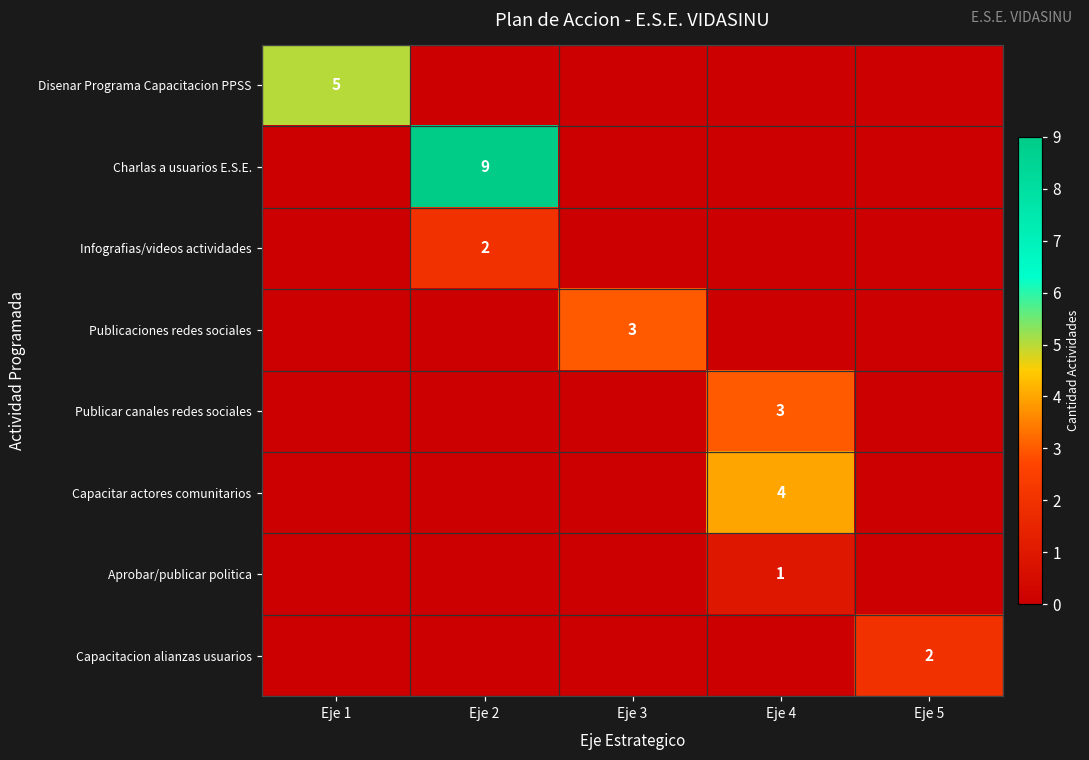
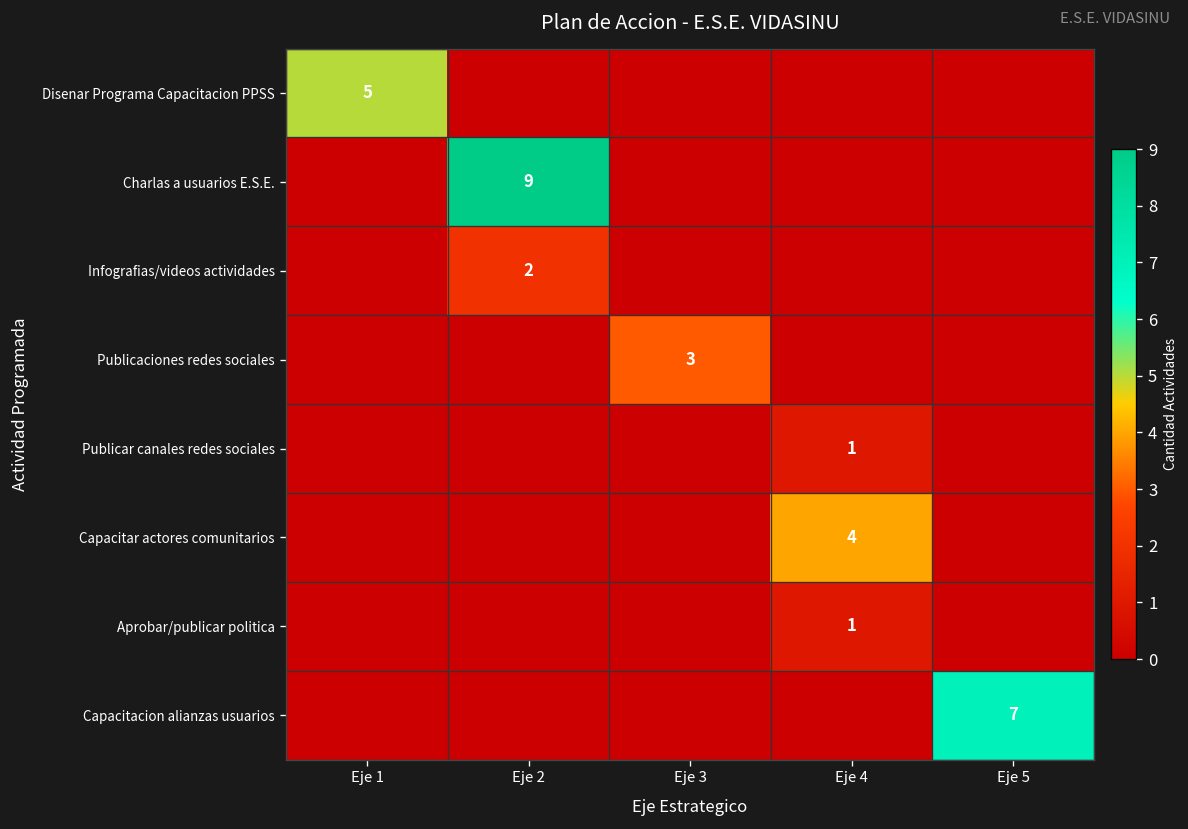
Publicar canales redes sociales, Eje 4: 3 -> 1
Capacitacion alianzas usuarios, Eje 5: 2 -> 7
